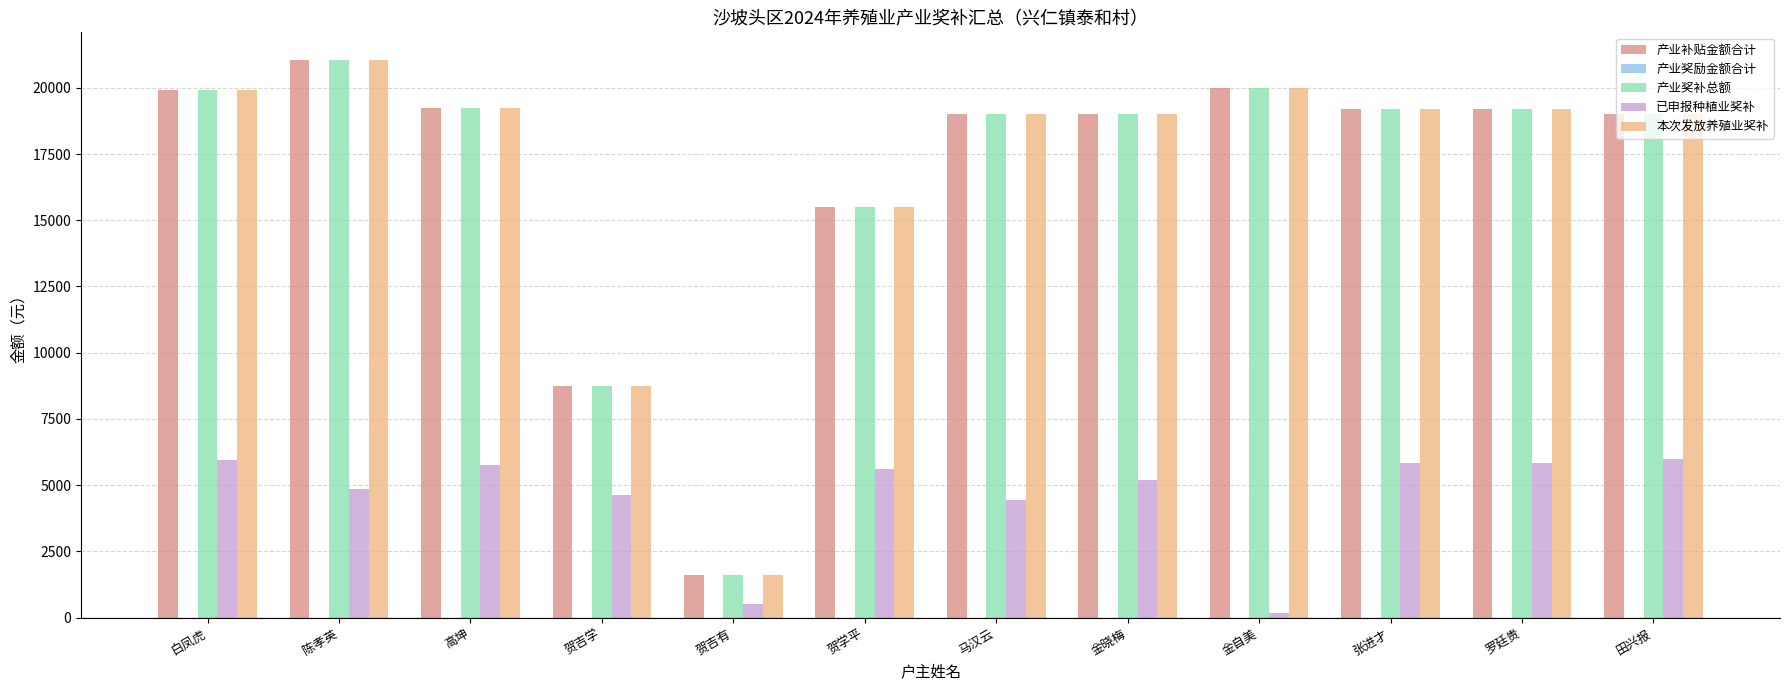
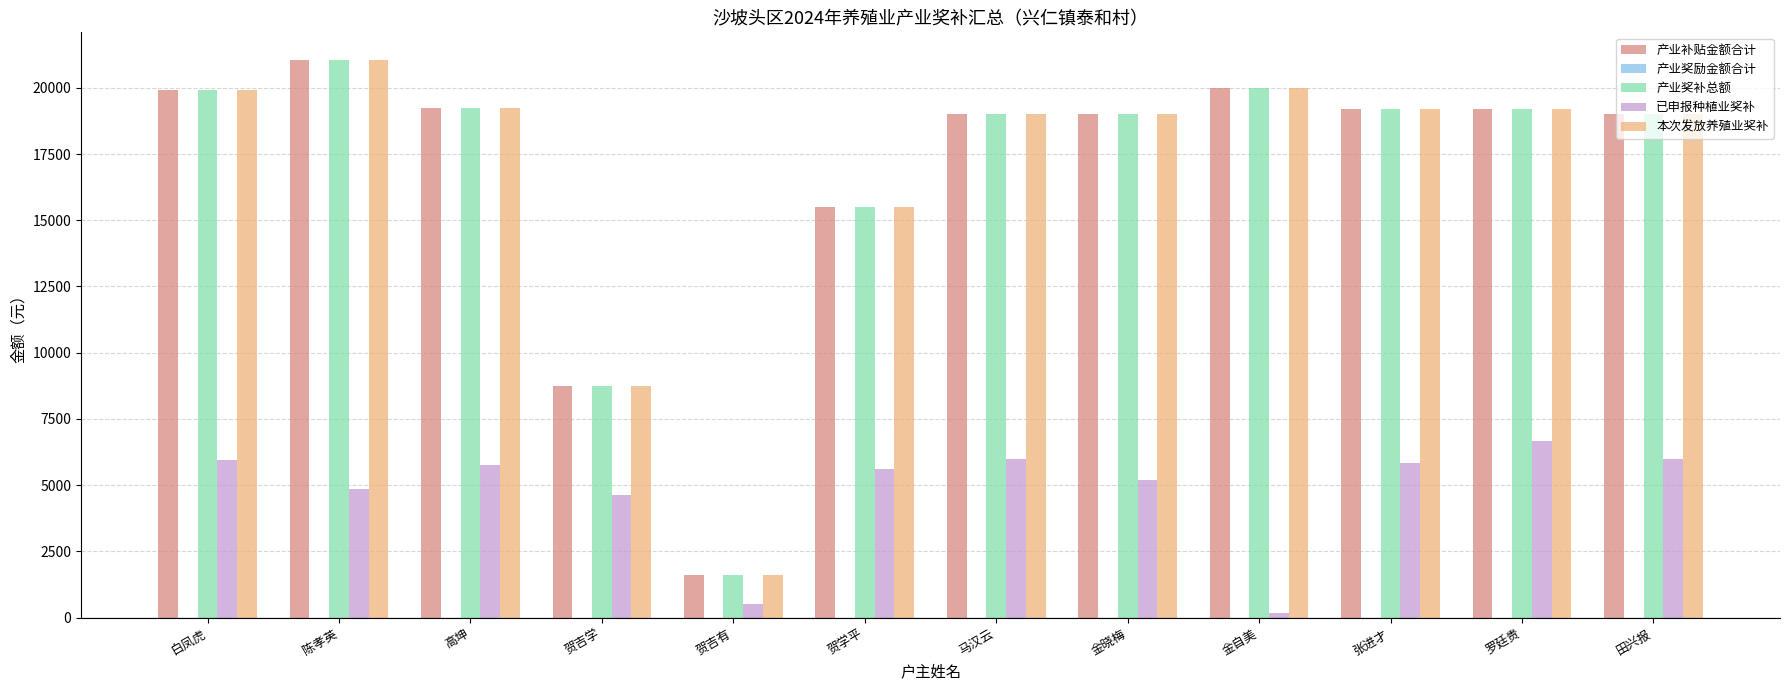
已申报种植业奖补, 马汉云: 4400 -> 6000
已申报种植业奖补, 罗廷贵: 5800 -> 6700
